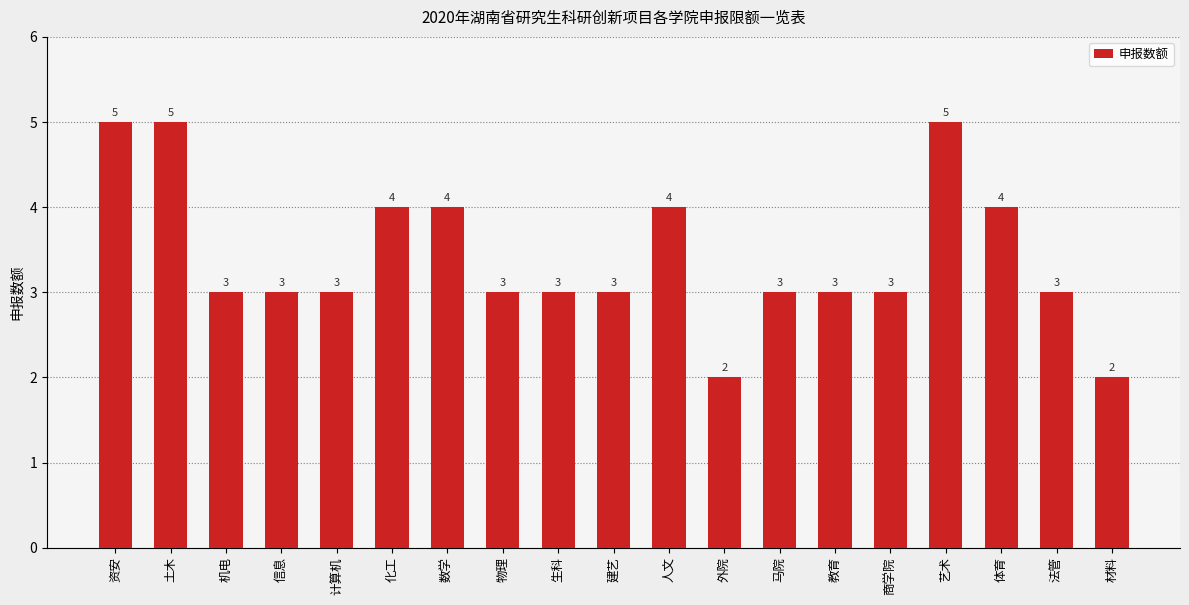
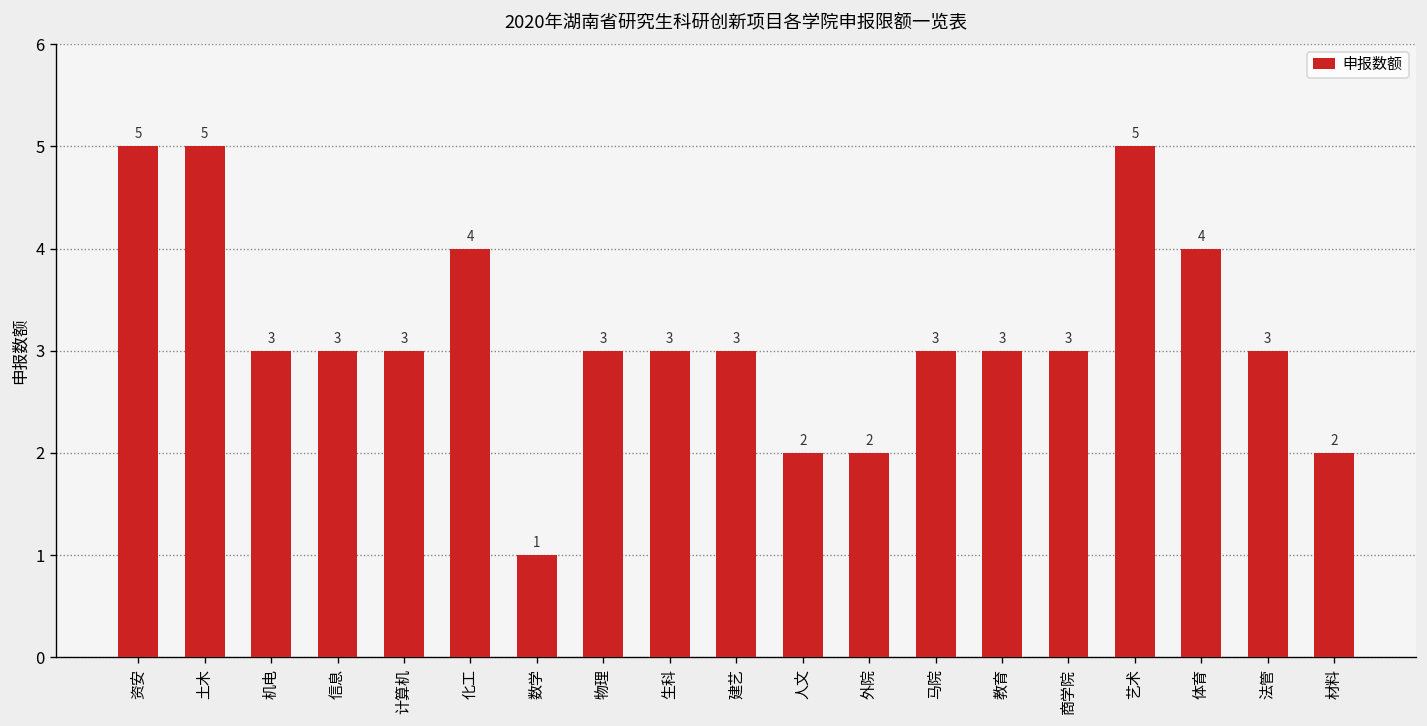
数学: 4 -> 1
人文: 4 -> 2
